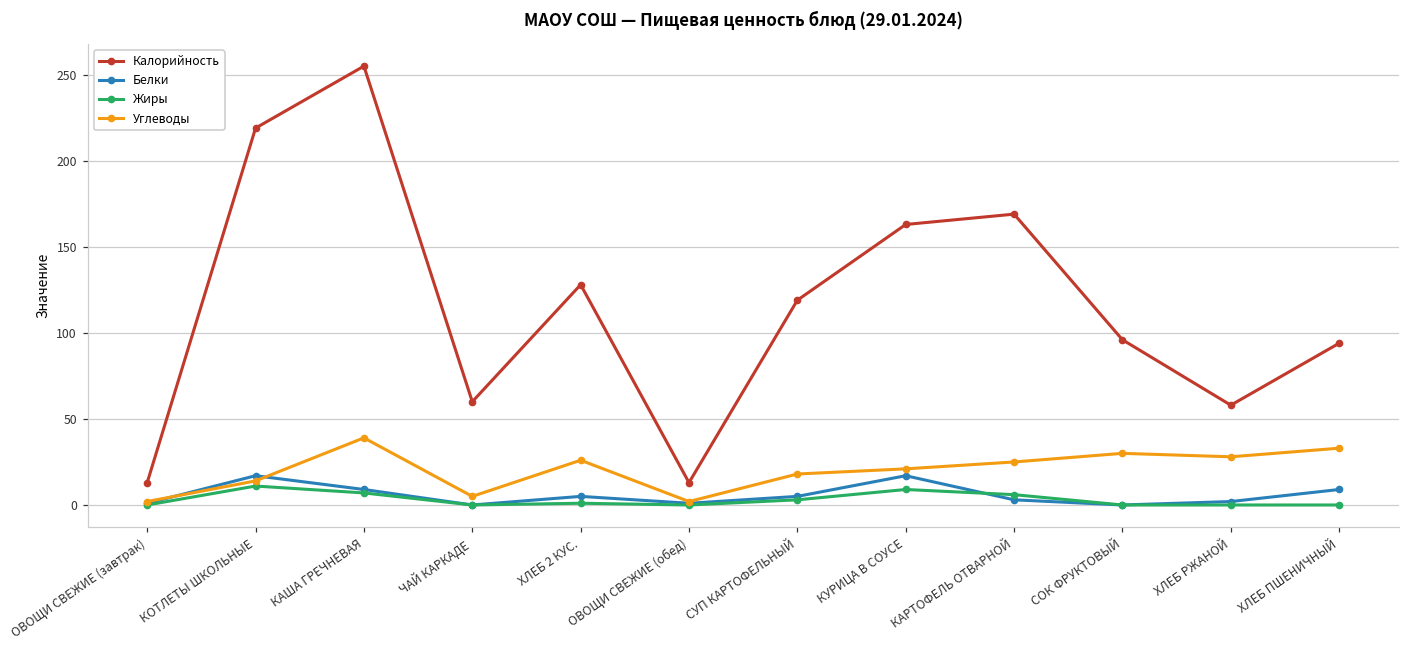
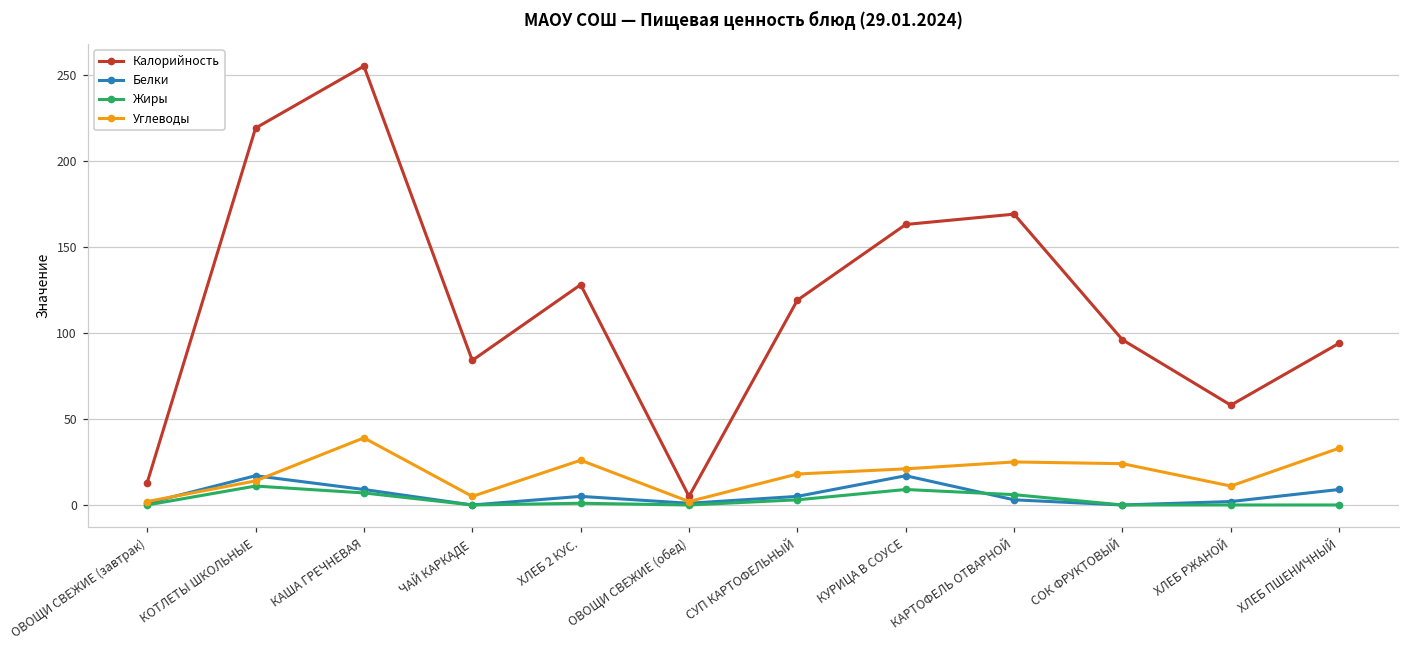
Калорийность, ЧАЙ КАРКАДЕ: 60 -> 84
Калорийность, ОВОЩИ СВЕЖИЕ (обед): 13 -> 5
Углеводы, СОК ФРУКТОВЫЙ: 30 -> 24
Углеводы, ХЛЕБ РЖАНОЙ: 28 -> 11
